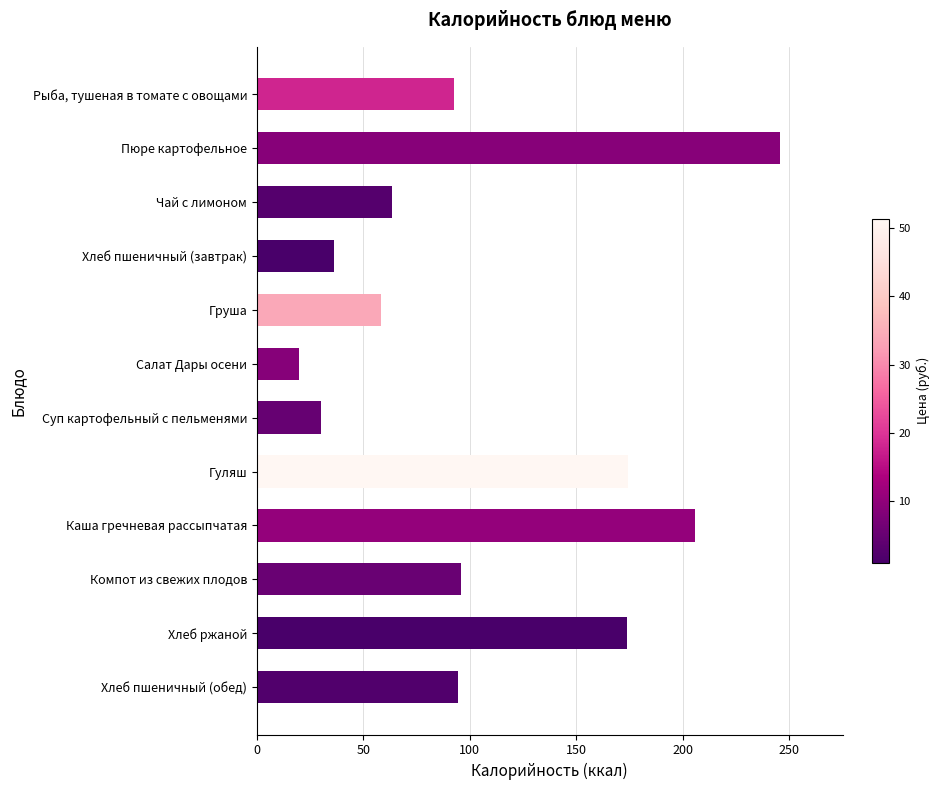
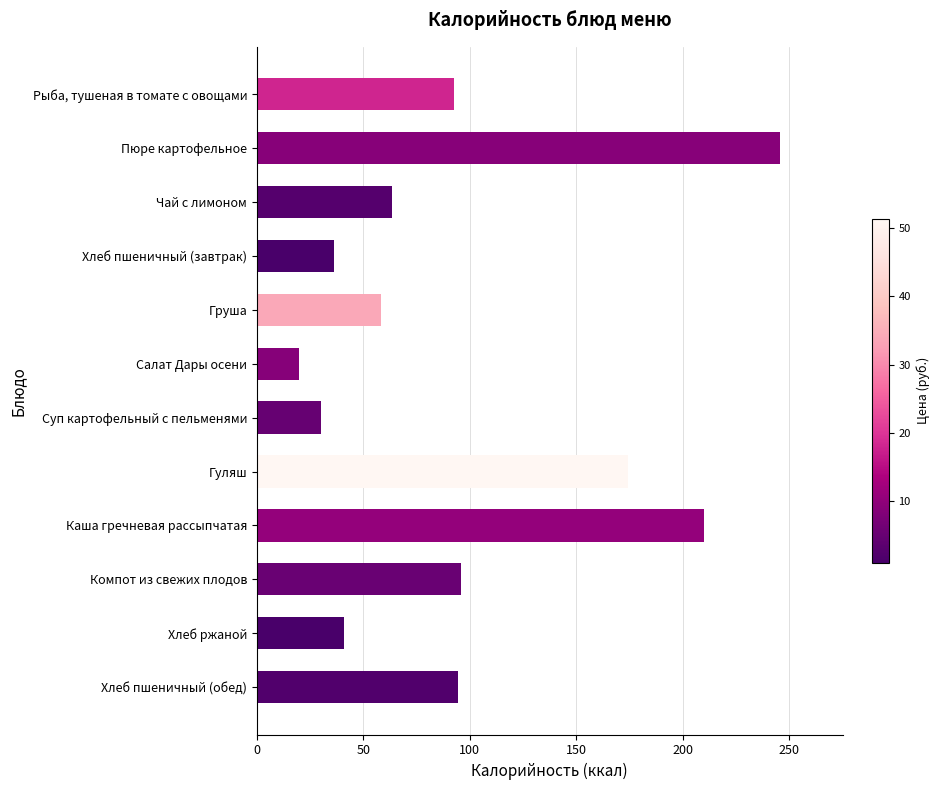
Каша гречневая рассыпчатая: 206 -> 210
Хлеб ржаной: 174 -> 41
